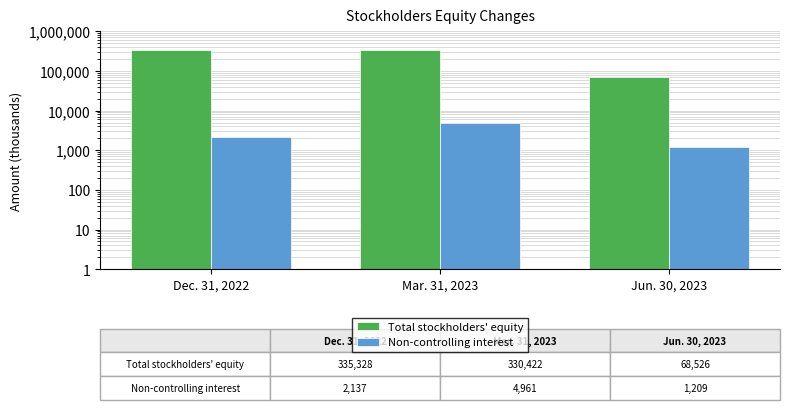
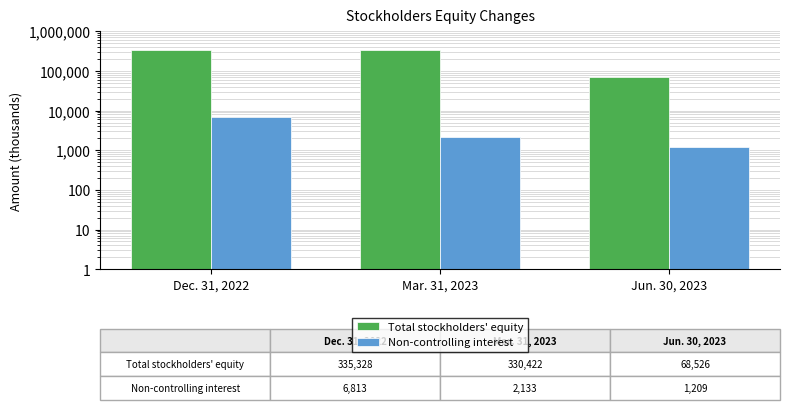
Non-controlling interest, Dec. 31, 2022: 2,137 -> 6,813
Non-controlling interest, Mar. 31, 2023: 4,961 -> 2,133
